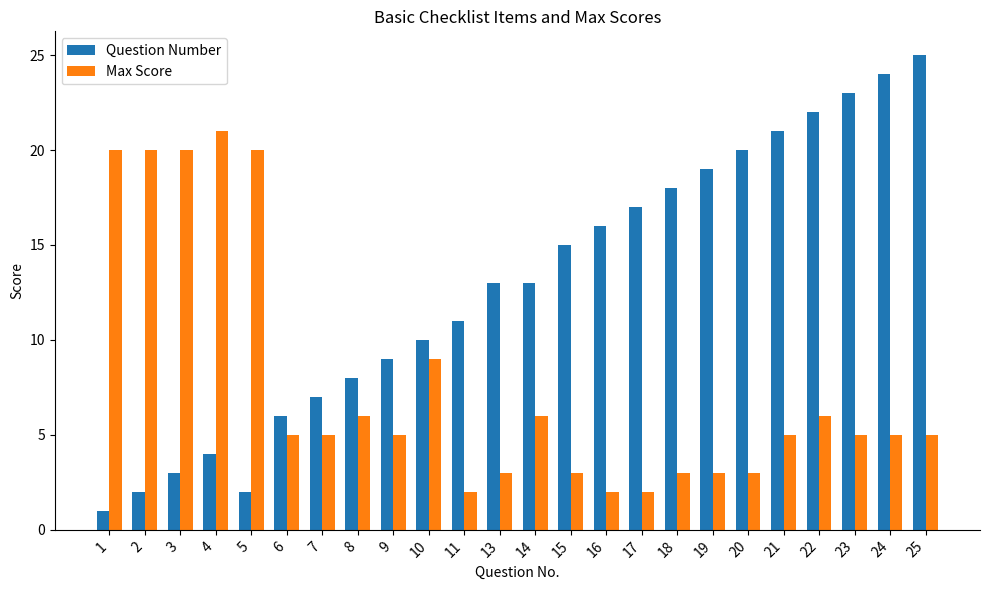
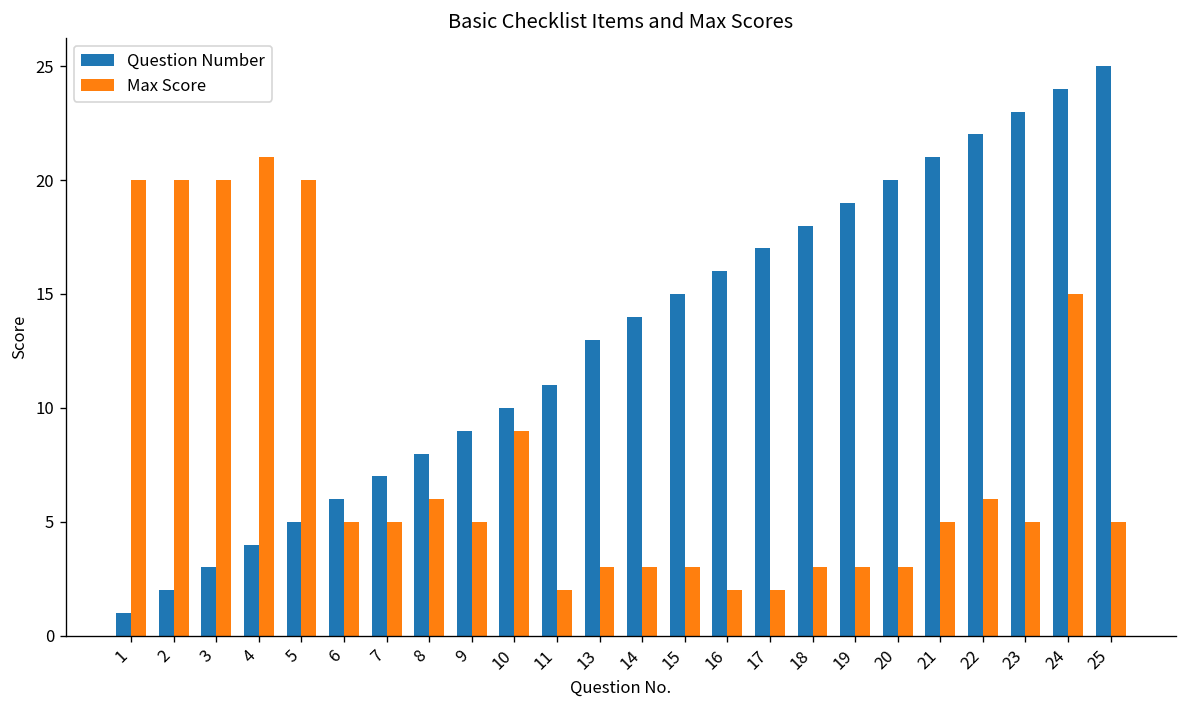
Question Number, 5: 2 -> 5
Question Number, 14: 13 -> 14
Max Score, 14: 6 -> 3
Max Score, 24: 5 -> 15
